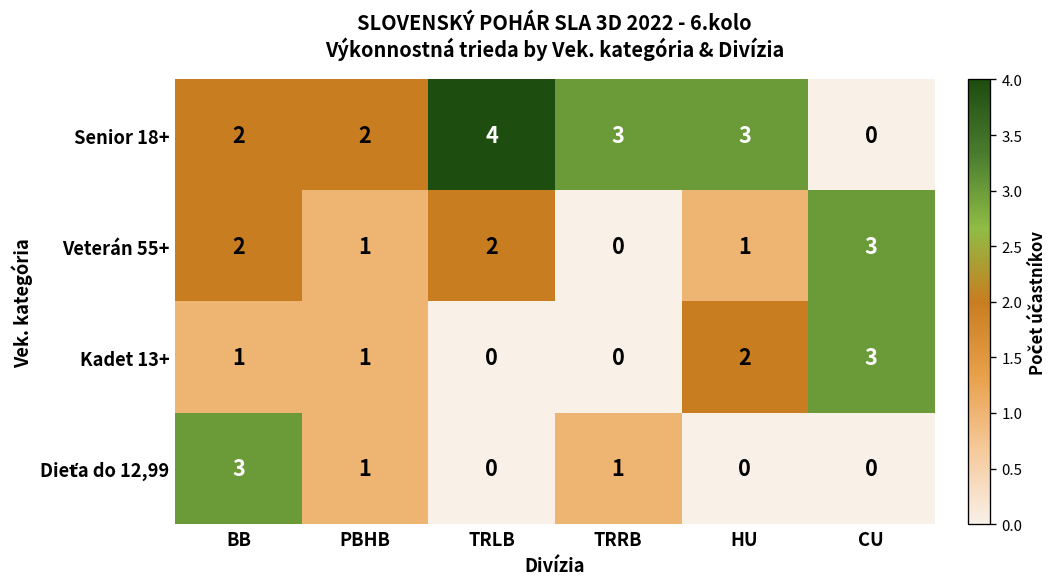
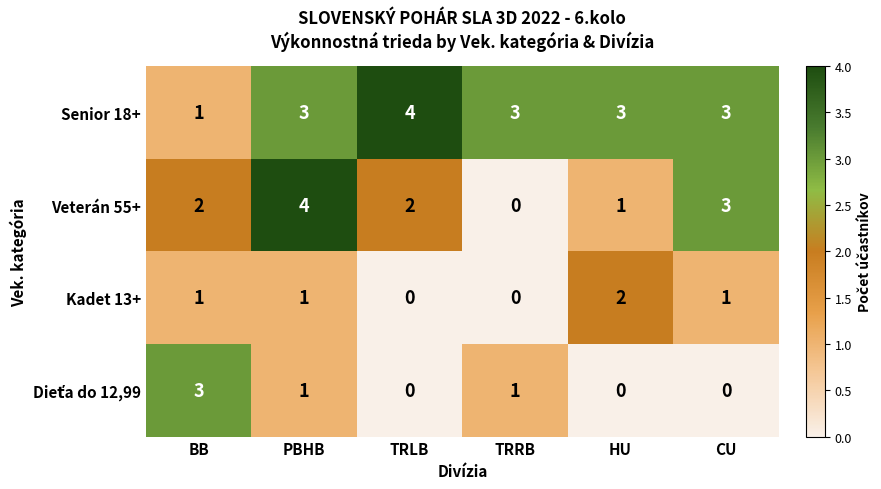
Senior 18+, BB: 2 -> 1
Senior 18+, PBHB: 2 -> 3
Senior 18+, CU: 0 -> 3
Veterán 55+, PBHB: 1 -> 4
Kadet 13+, CU: 3 -> 1
